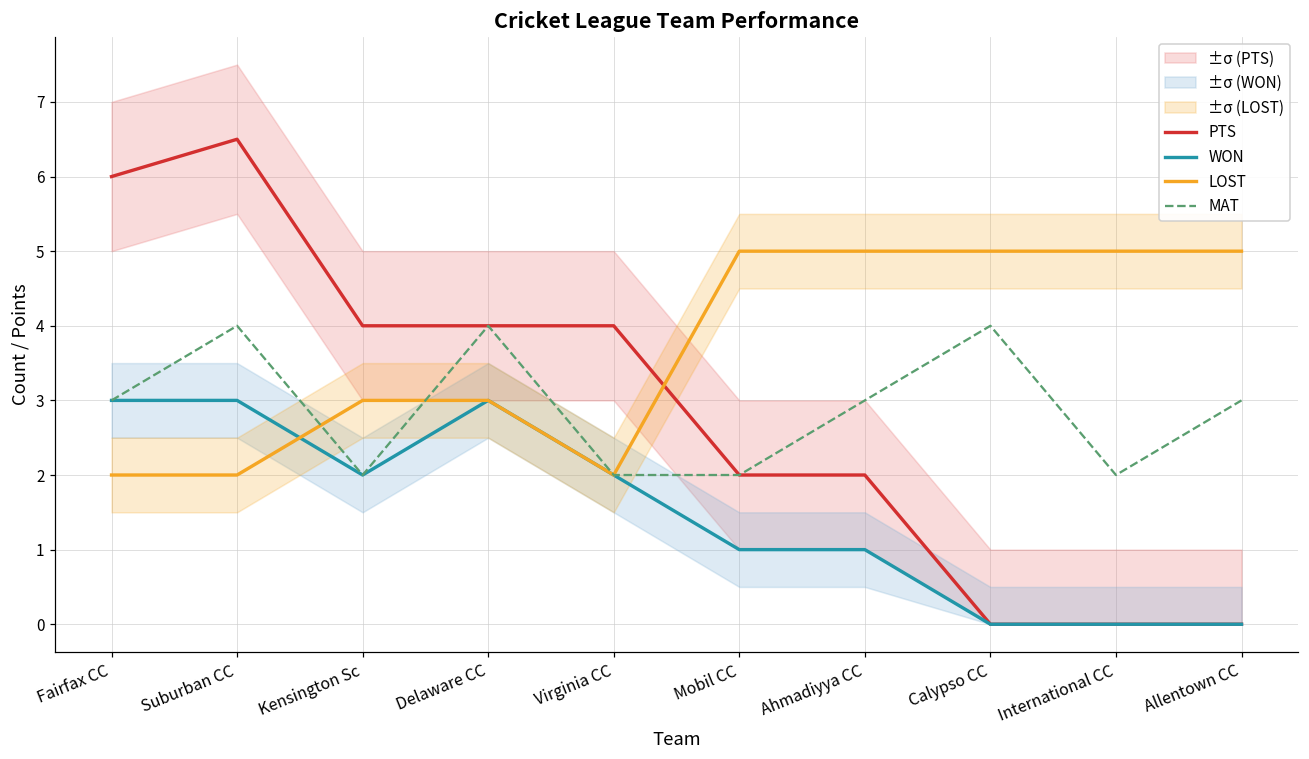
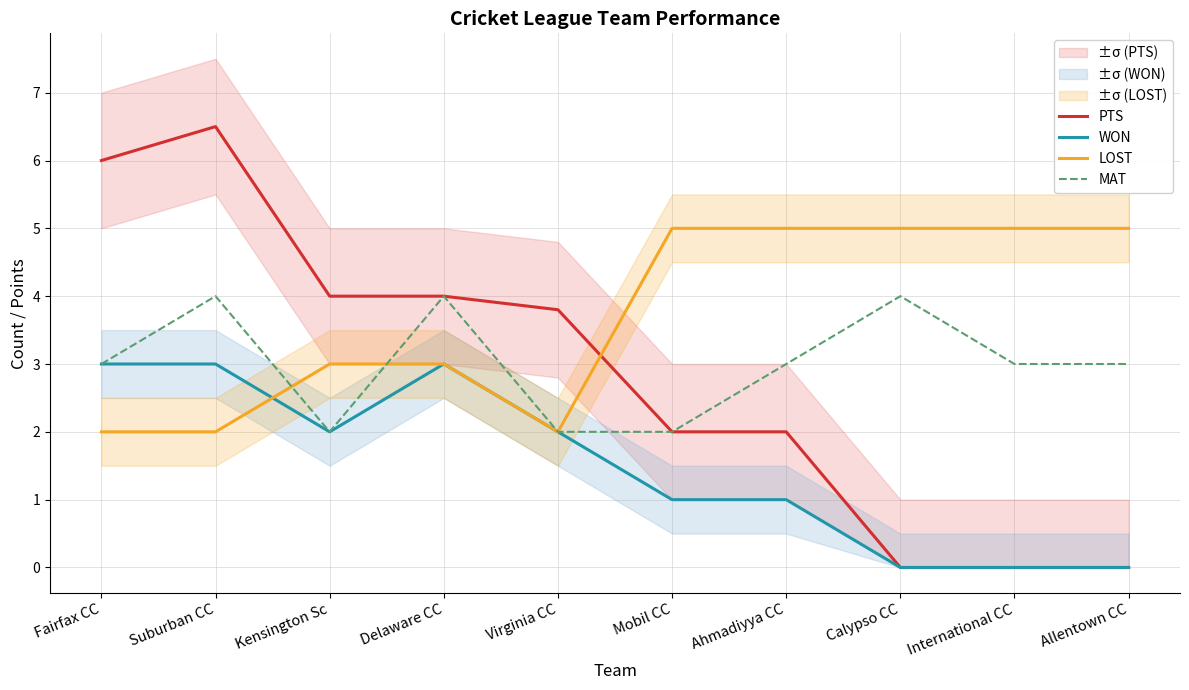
PTS, Virginia CC: 4.0 -> 3.8
MAT, International CC: 2 -> 3
